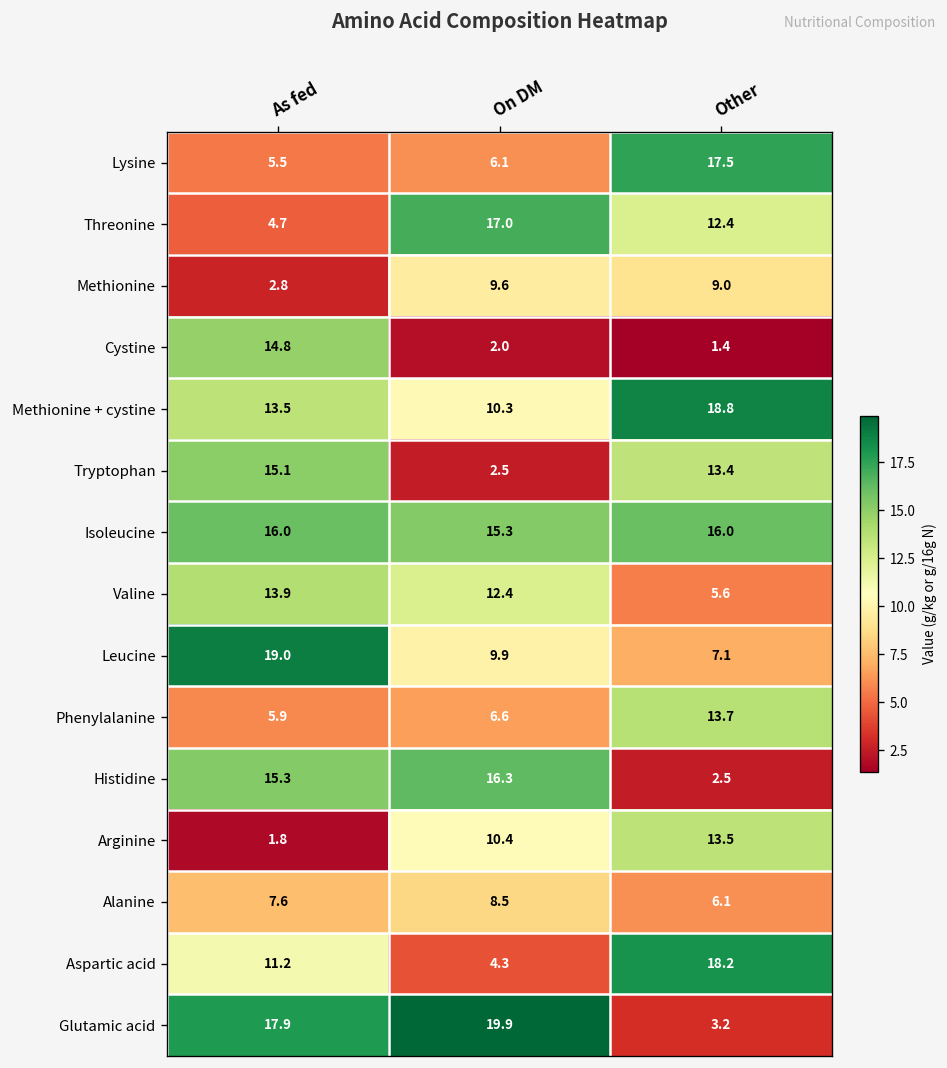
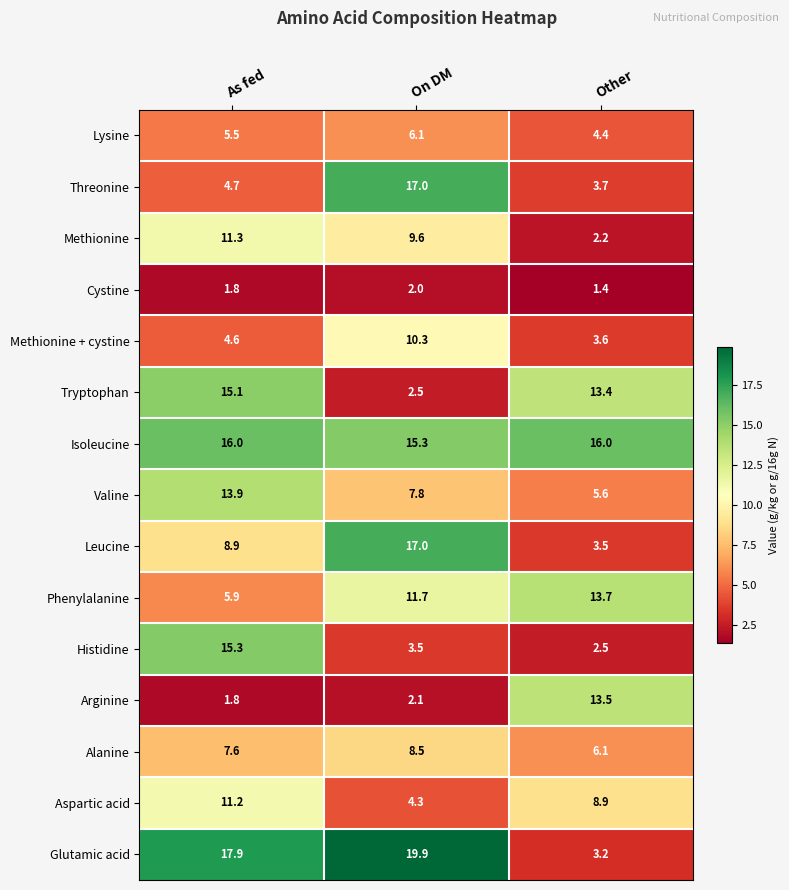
Lysine, Other: 17.5 -> 4.4
Threonine, Other: 12.4 -> 3.7
Methionine, As fed: 2.8 -> 11.3
Methionine, Other: 9.0 -> 2.2
Cystine, As fed: 14.8 -> 1.8
Methionine + cystine, As fed: 13.5 -> 4.6
Methionine + cystine, Other: 18.8 -> 3.6
Valine, On DM: 12.4 -> 7.8
Leucine, As fed: 19.0 -> 8.9
Leucine, On DM: 9.9 -> 17.0
Leucine, Other: 7.1 -> 3.5
Phenylalanine, On DM: 6.6 -> 11.7
Histidine, On DM: 16.3 -> 3.5
Arginine, On DM: 10.4 -> 2.1
Aspartic acid, Other: 18.2 -> 8.9
